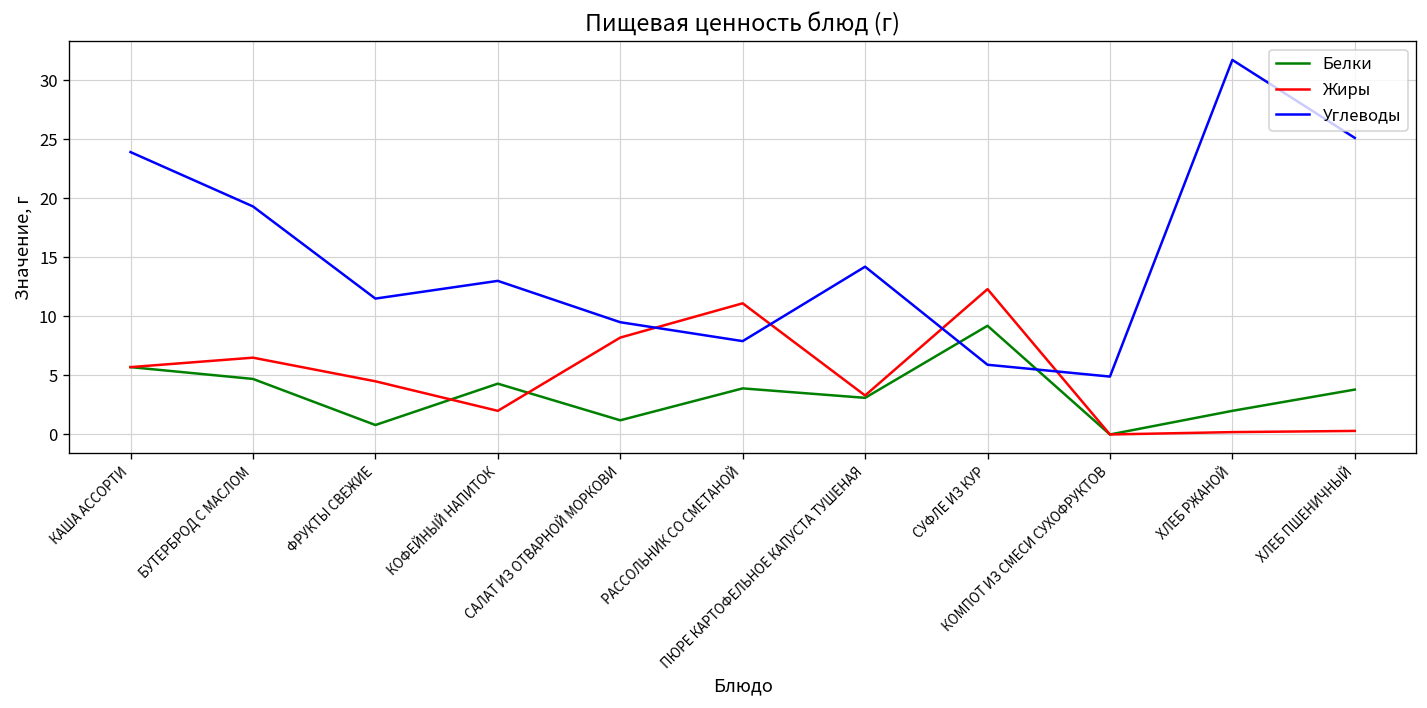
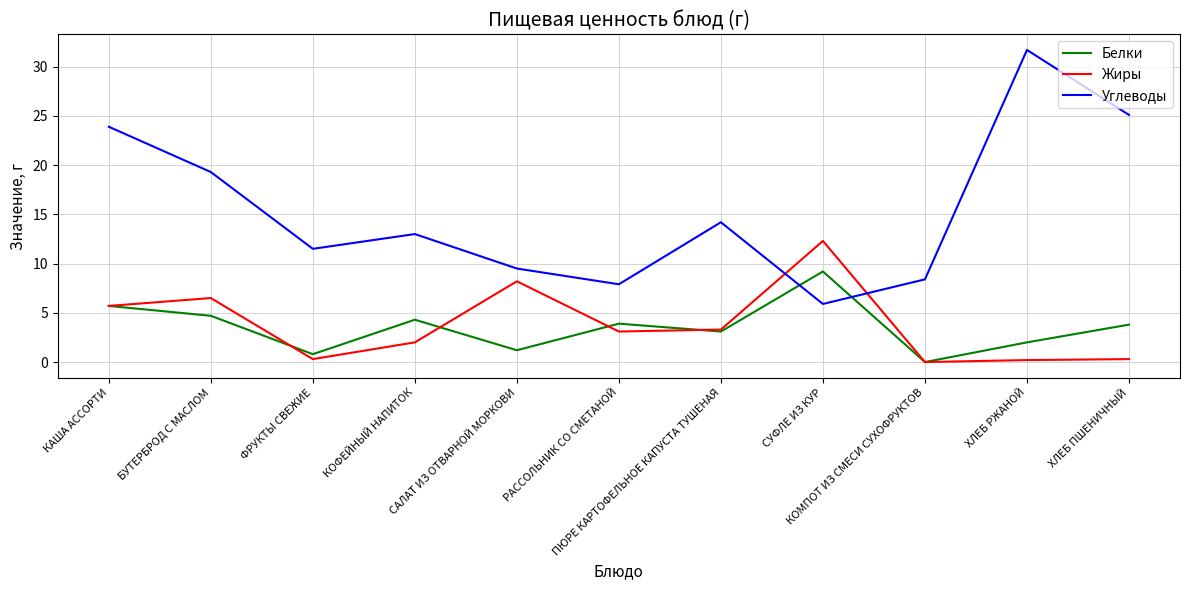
Жиры, ФРУКТЫ СВЕЖИЕ: 5 -> 0
Жиры, РАССОЛЬНИК СО СМЕТАНОЙ: 11 -> 3
Углеводы, КОМПОТ ИЗ СМЕСИ СУХОФРУКТОВ: 5 -> 8
